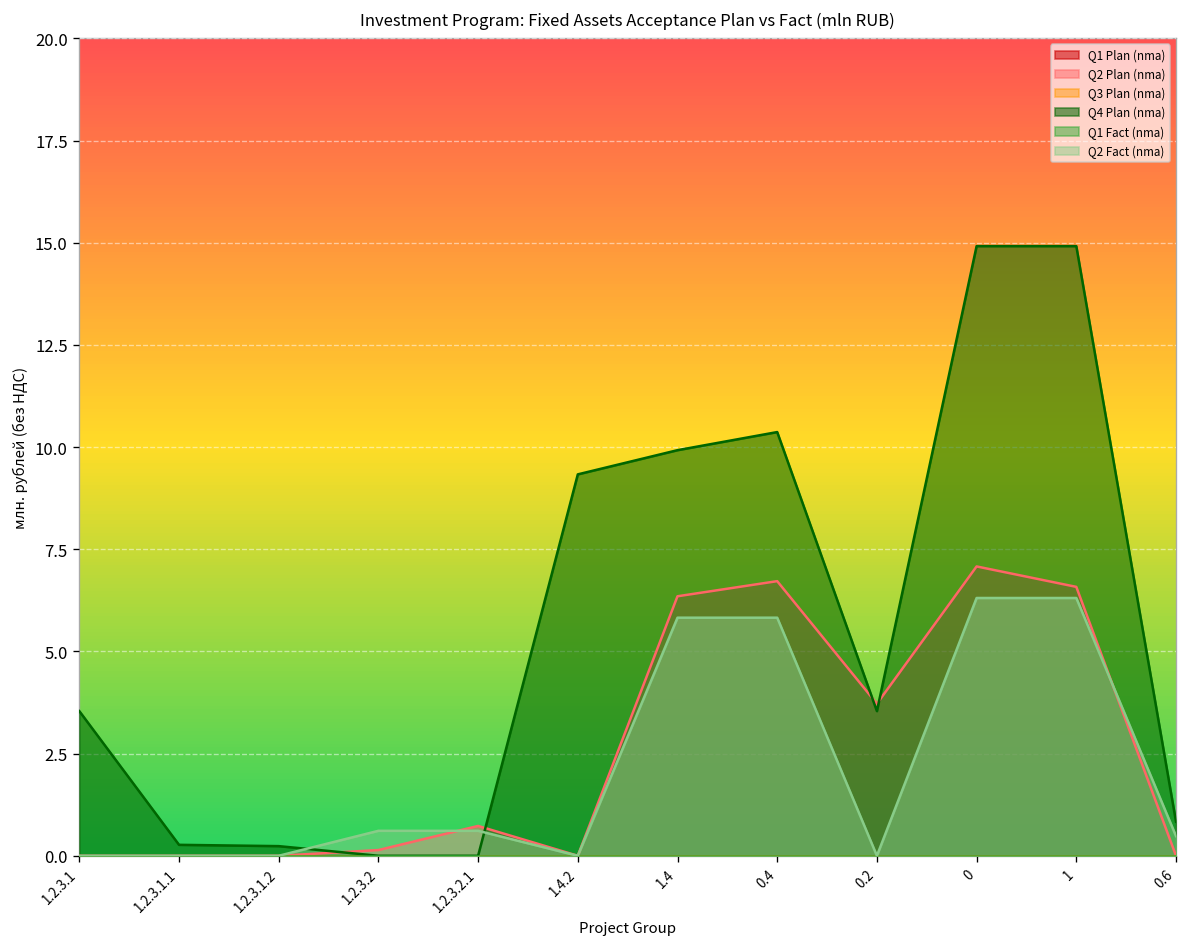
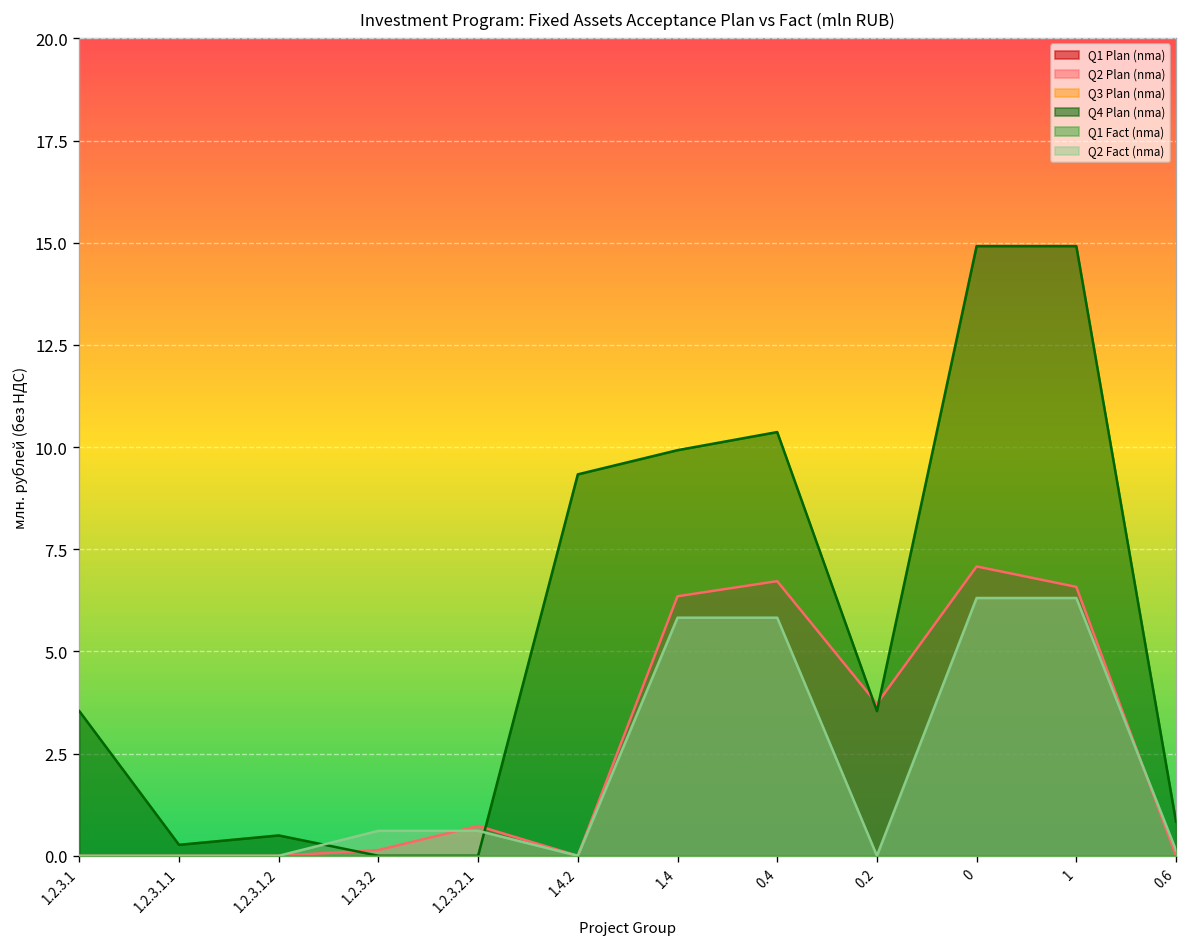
Q4 Plan (nma), 1.2.3.1.2: 0.2 -> 0.5
Q2 Fact (nma), 0.6: 0.5 -> 0.1
